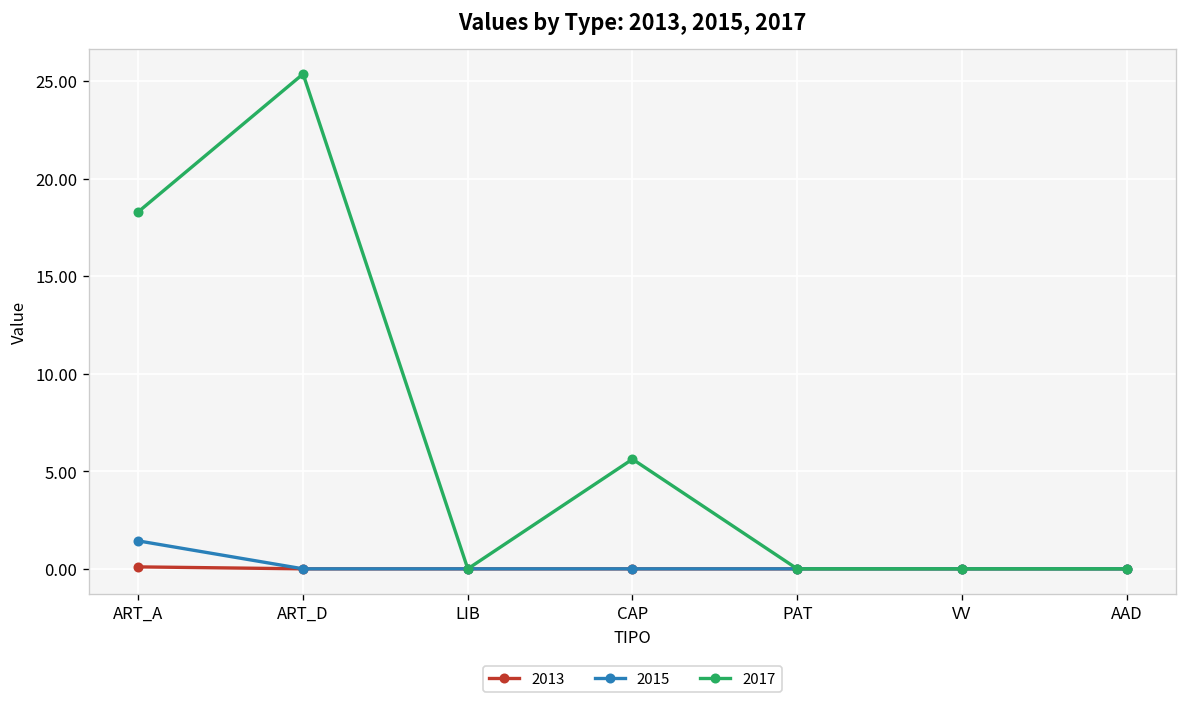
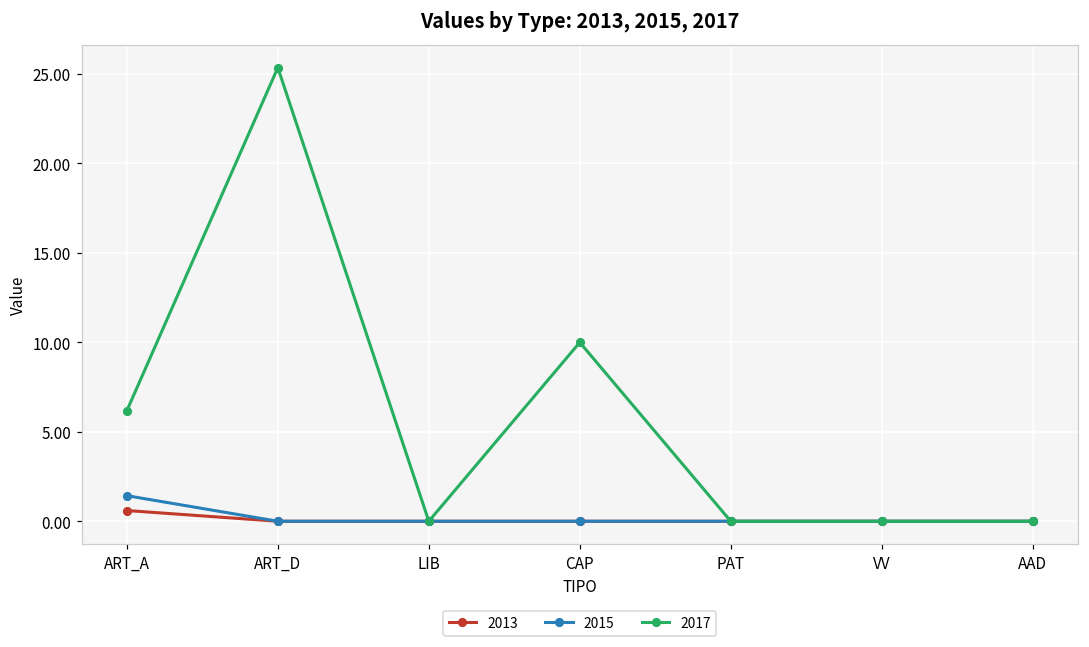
2013, ART_A: 0.1 -> 0.6
2017, ART_A: 18.3 -> 6.2
2017, CAP: 5.6 -> 10.0
